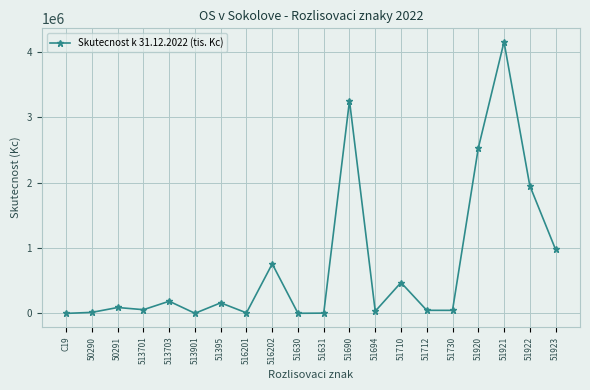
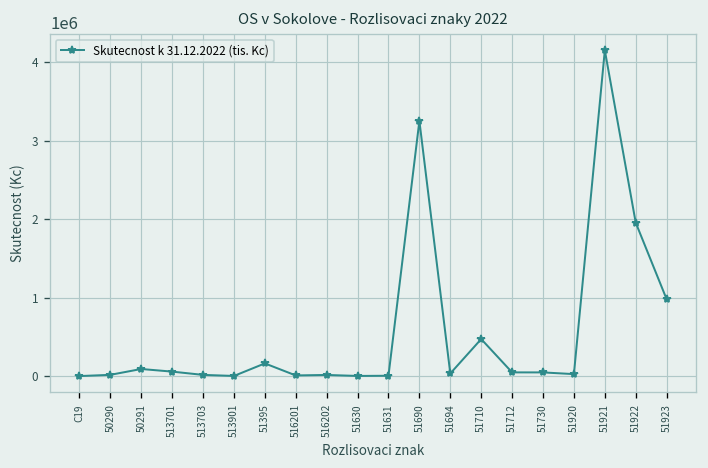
513703: 200000 -> 0
516202: 800000 -> 0
51920: 2500000 -> 0
